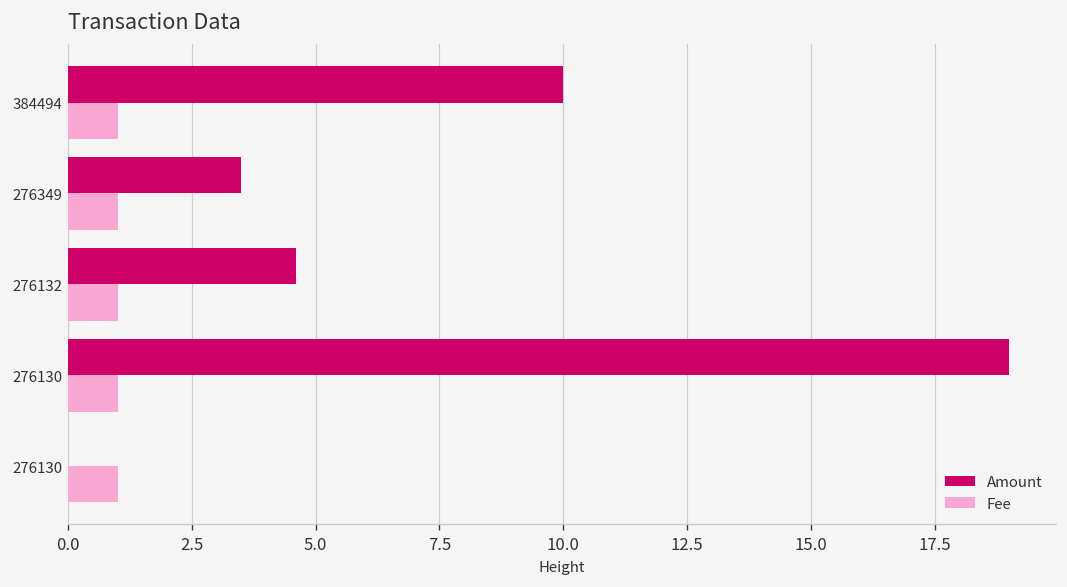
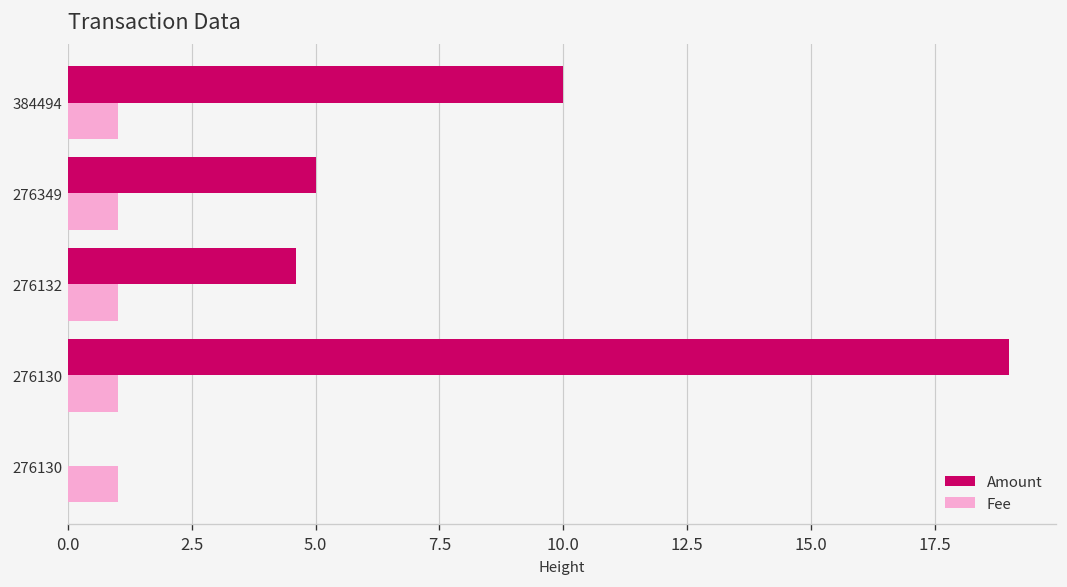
Amount, 276349: 3.5 -> 5.0
